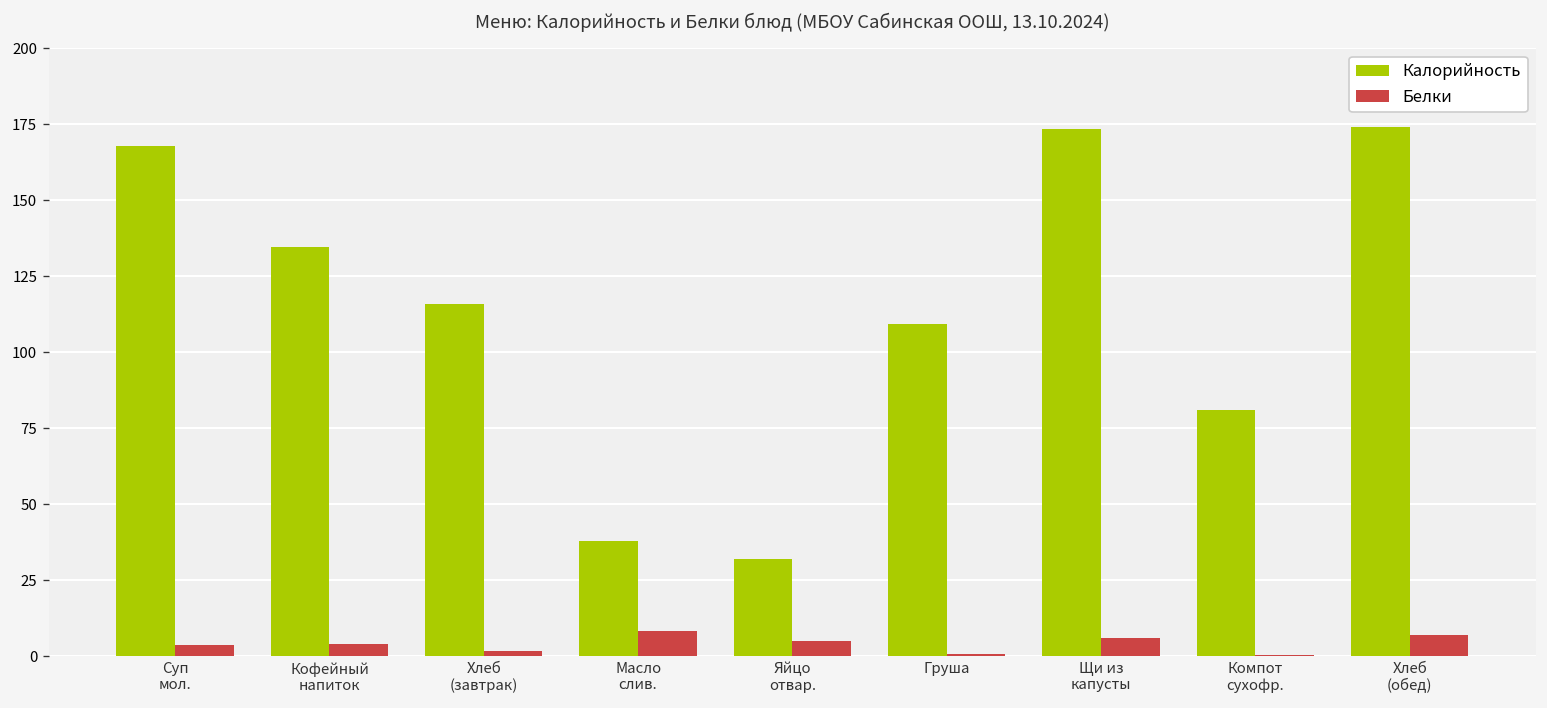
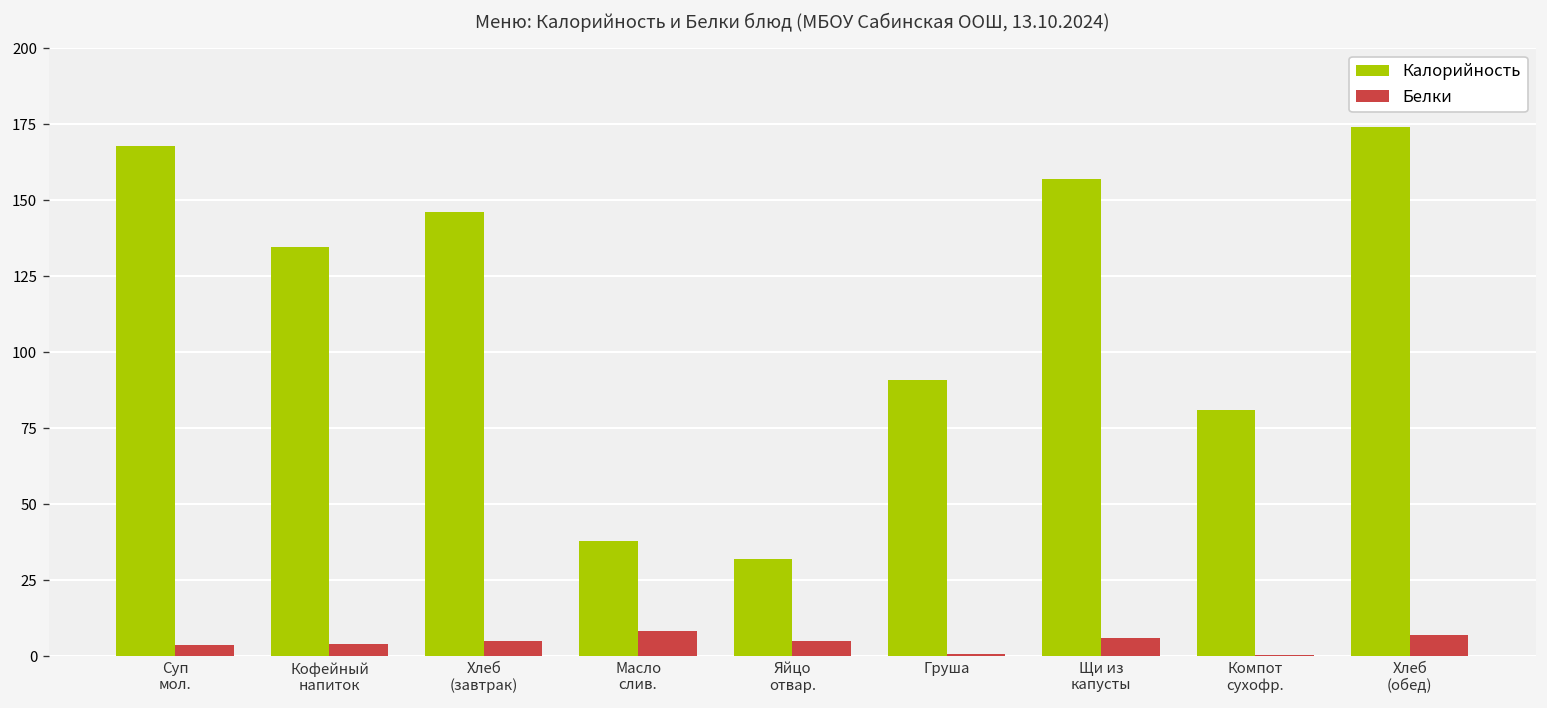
Калорийность, Хлеб (завтрак): 116 -> 146
Белки, Хлеб (завтрак): 2 -> 5
Калорийность, Груша: 109 -> 91
Калорийность, Щи из капусты: 173 -> 157
